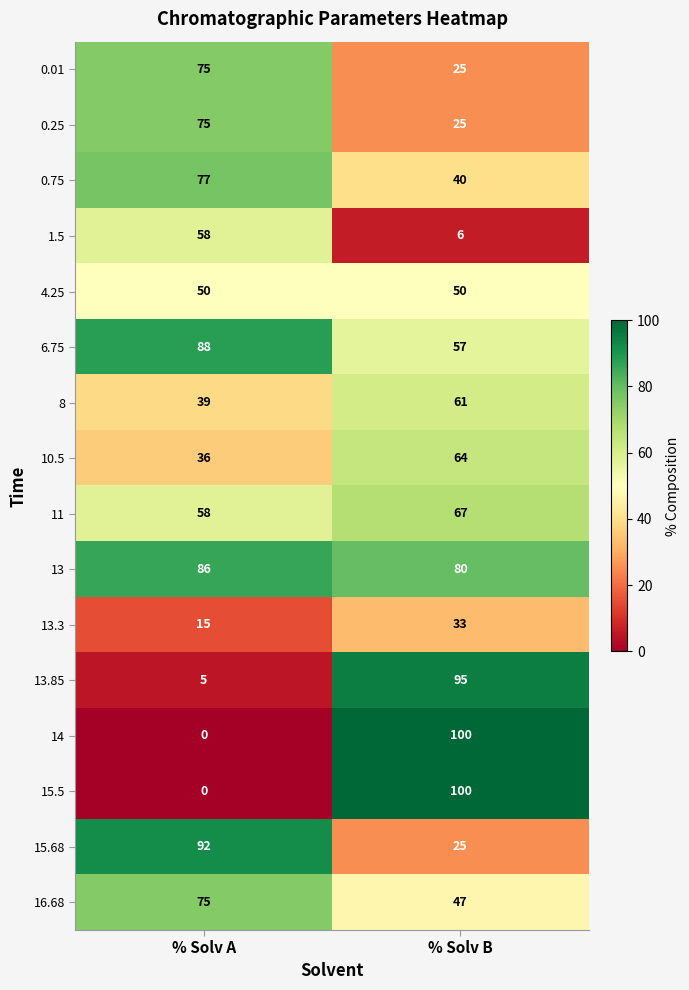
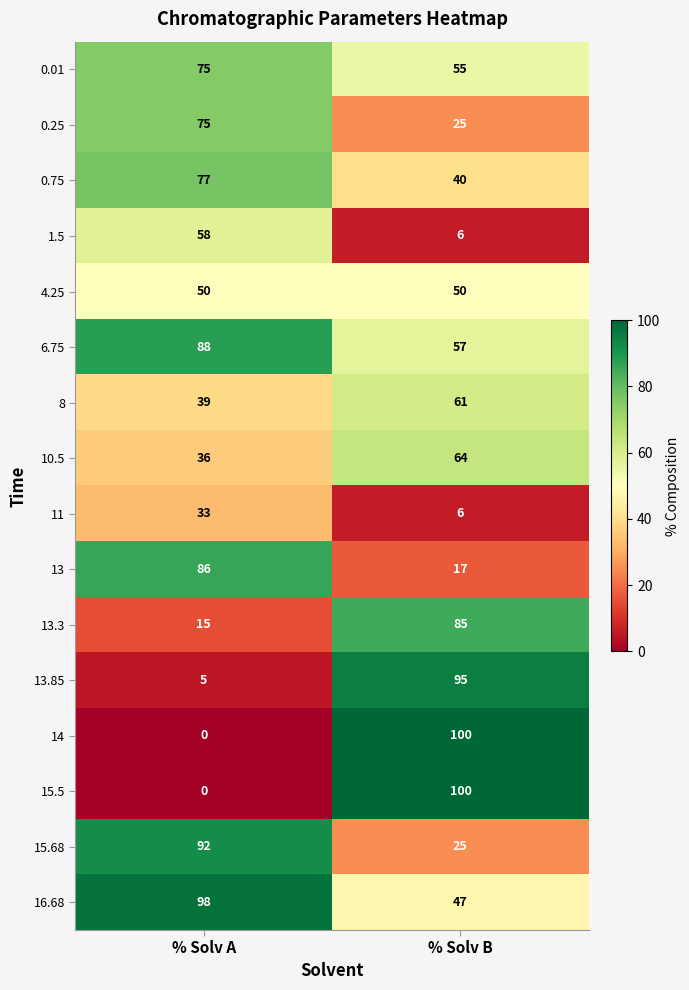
0.01, % Solv B: 25 -> 55
11, % Solv A: 58 -> 33
11, % Solv B: 67 -> 6
13, % Solv B: 80 -> 17
13.3, % Solv B: 33 -> 85
16.68, % Solv A: 75 -> 98
